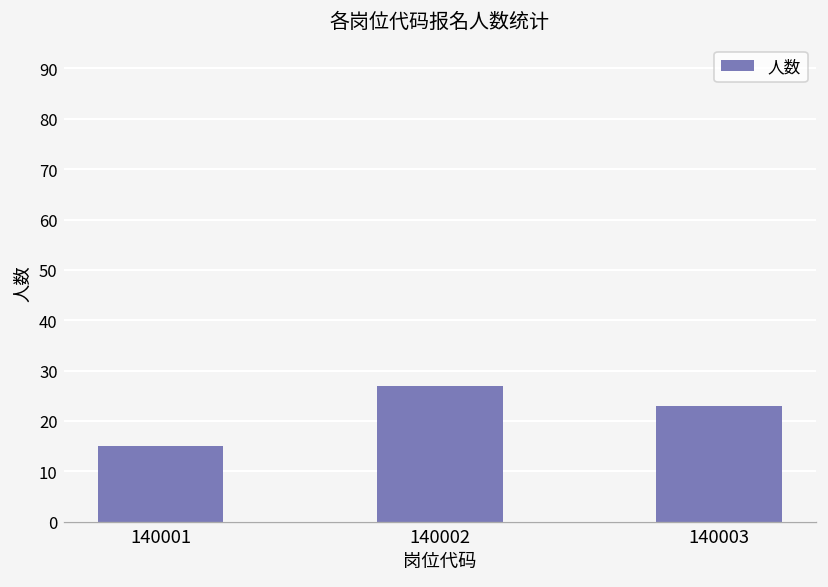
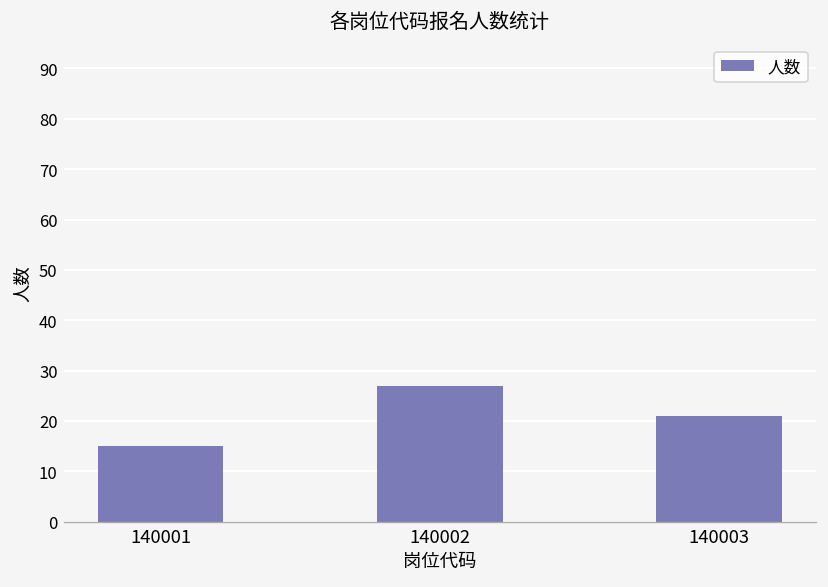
140003: 23 -> 21
